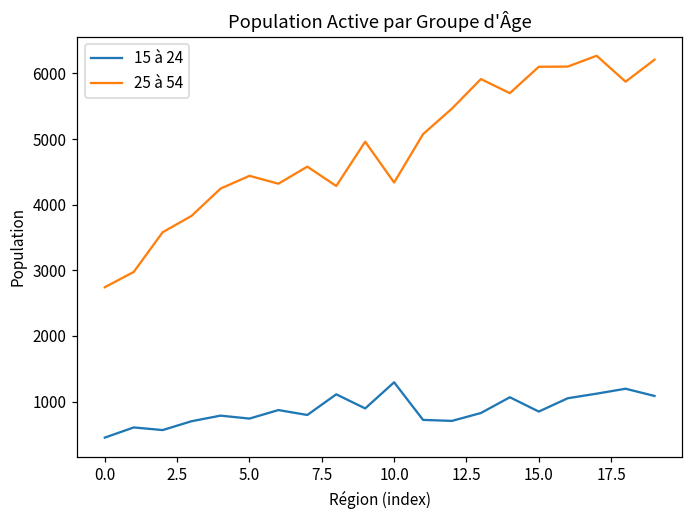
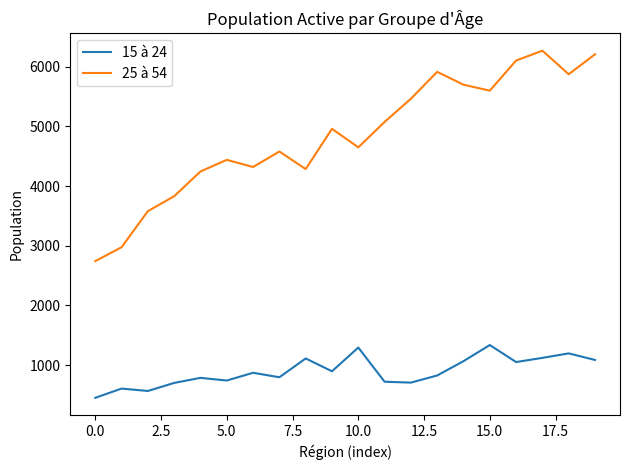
25 à 54, 10.0: 4300 -> 4700
15 à 24, 15.0: 800 -> 1300
25 à 54, 15.0: 6100 -> 5600
